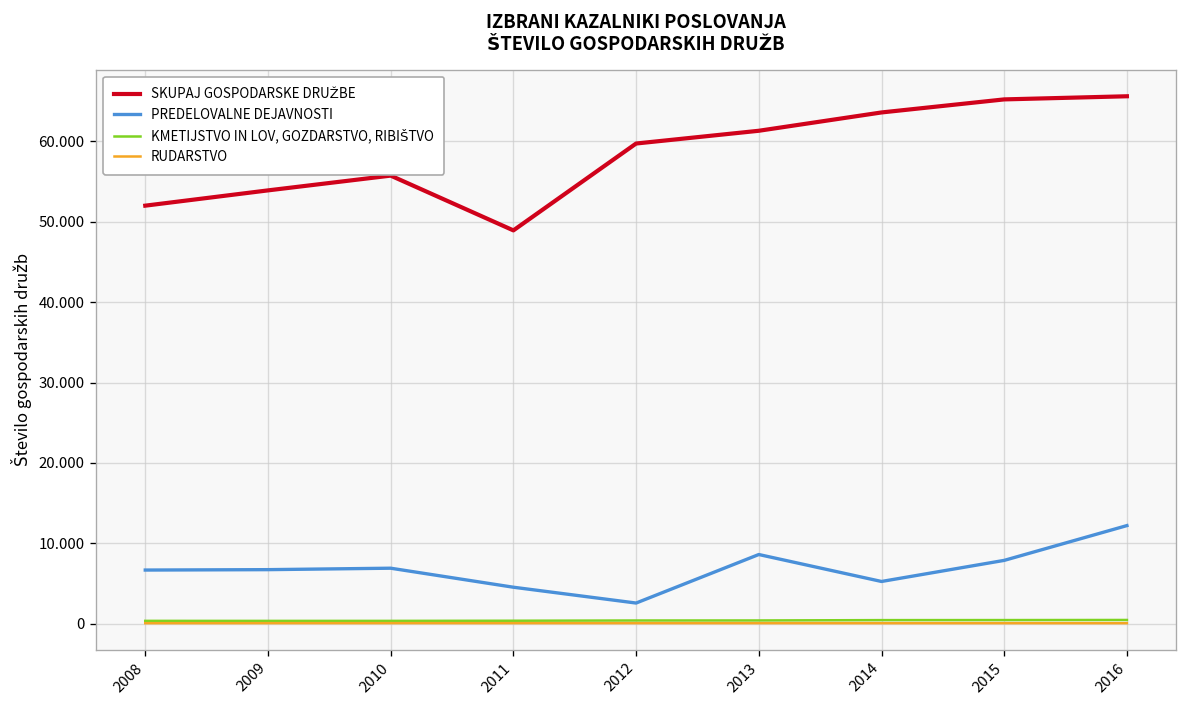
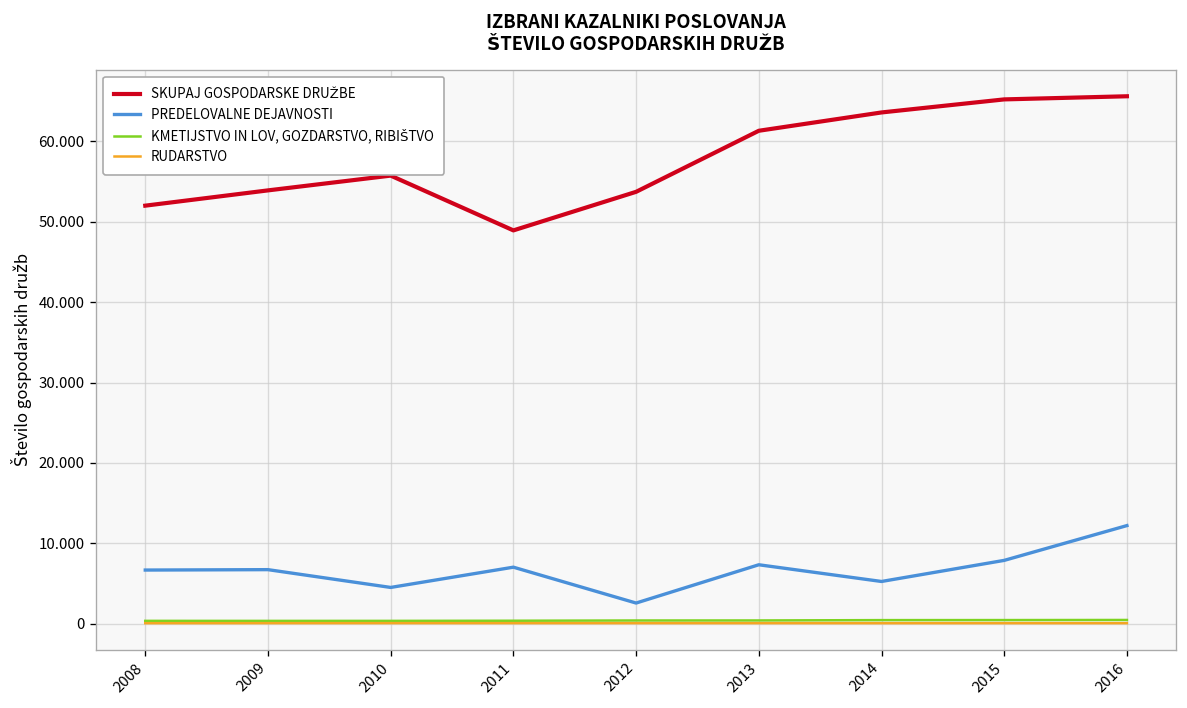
PREDELOVALNE DEJAVNOSTI, 2010: 7 -> 5
PREDELOVALNE DEJAVNOSTI, 2011: 5 -> 7
SKUPAJ GOSPODARSKE DRUŽBE, 2012: 60 -> 54
PREDELOVALNE DEJAVNOSTI, 2013: 9 -> 7
